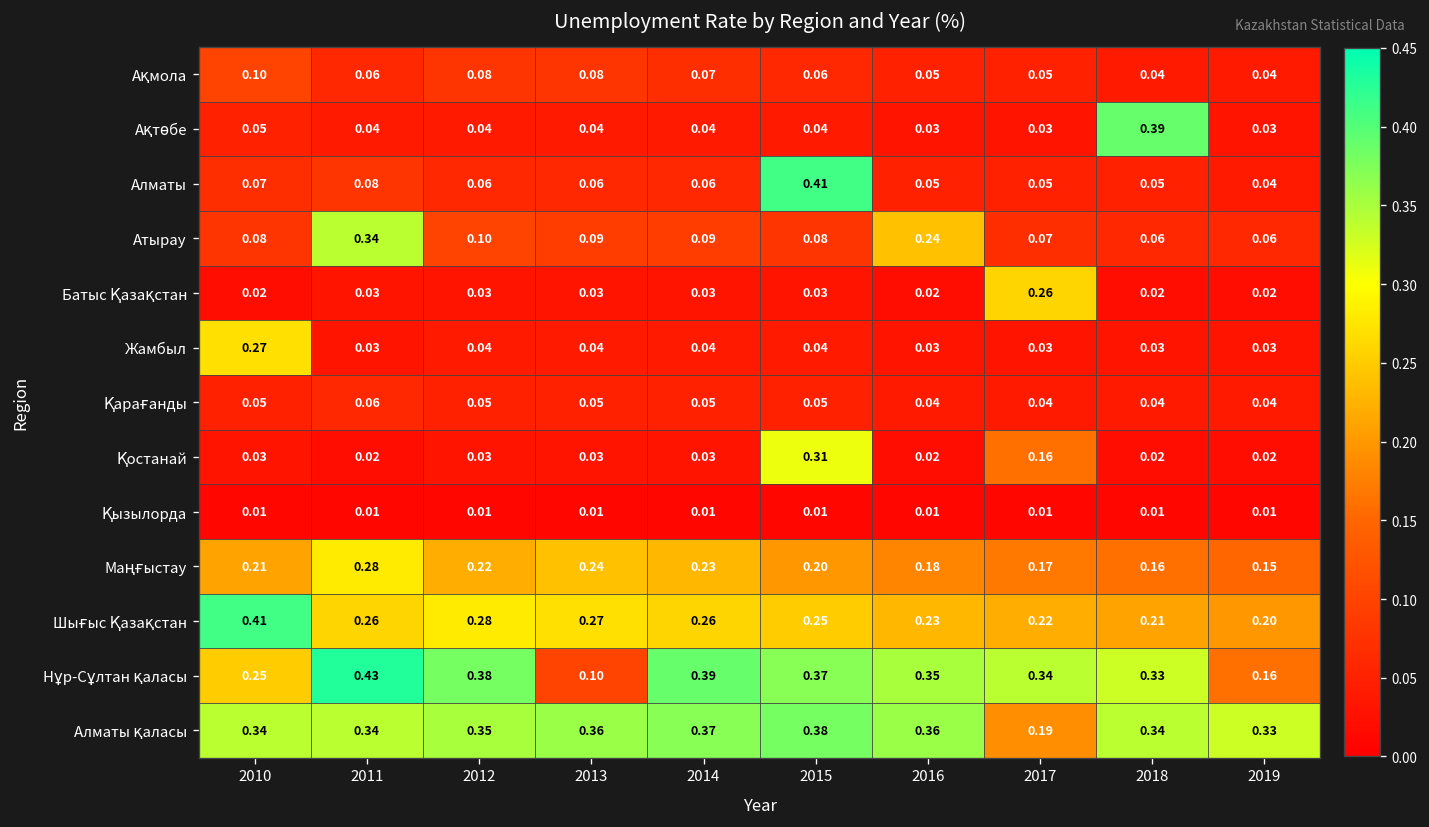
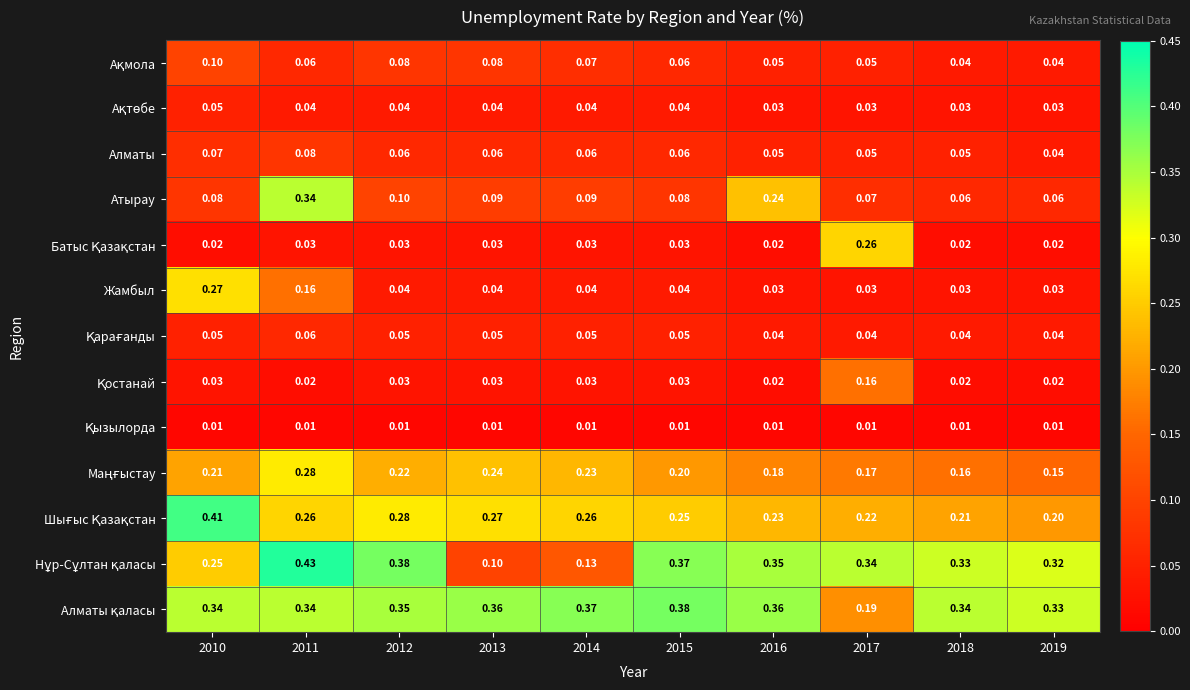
Ақтөбе, 2018: 0.39 -> 0.03
Алматы, 2015: 0.41 -> 0.06
Жамбыл, 2011: 0.03 -> 0.16
Қостанай, 2015: 0.31 -> 0.03
Нұр-Сұлтан қаласы, 2014: 0.39 -> 0.13
Нұр-Сұлтан қаласы, 2019: 0.16 -> 0.32
